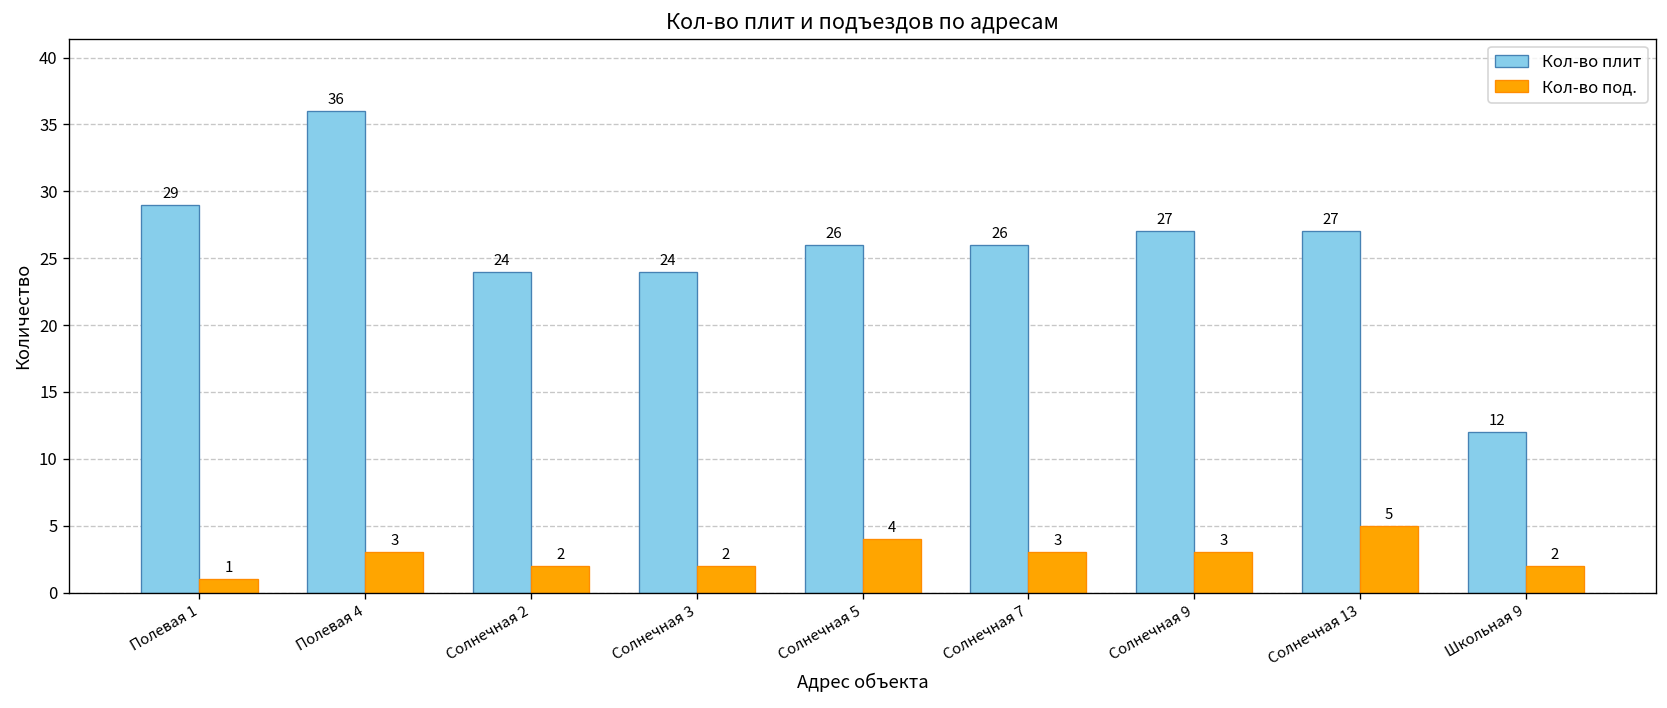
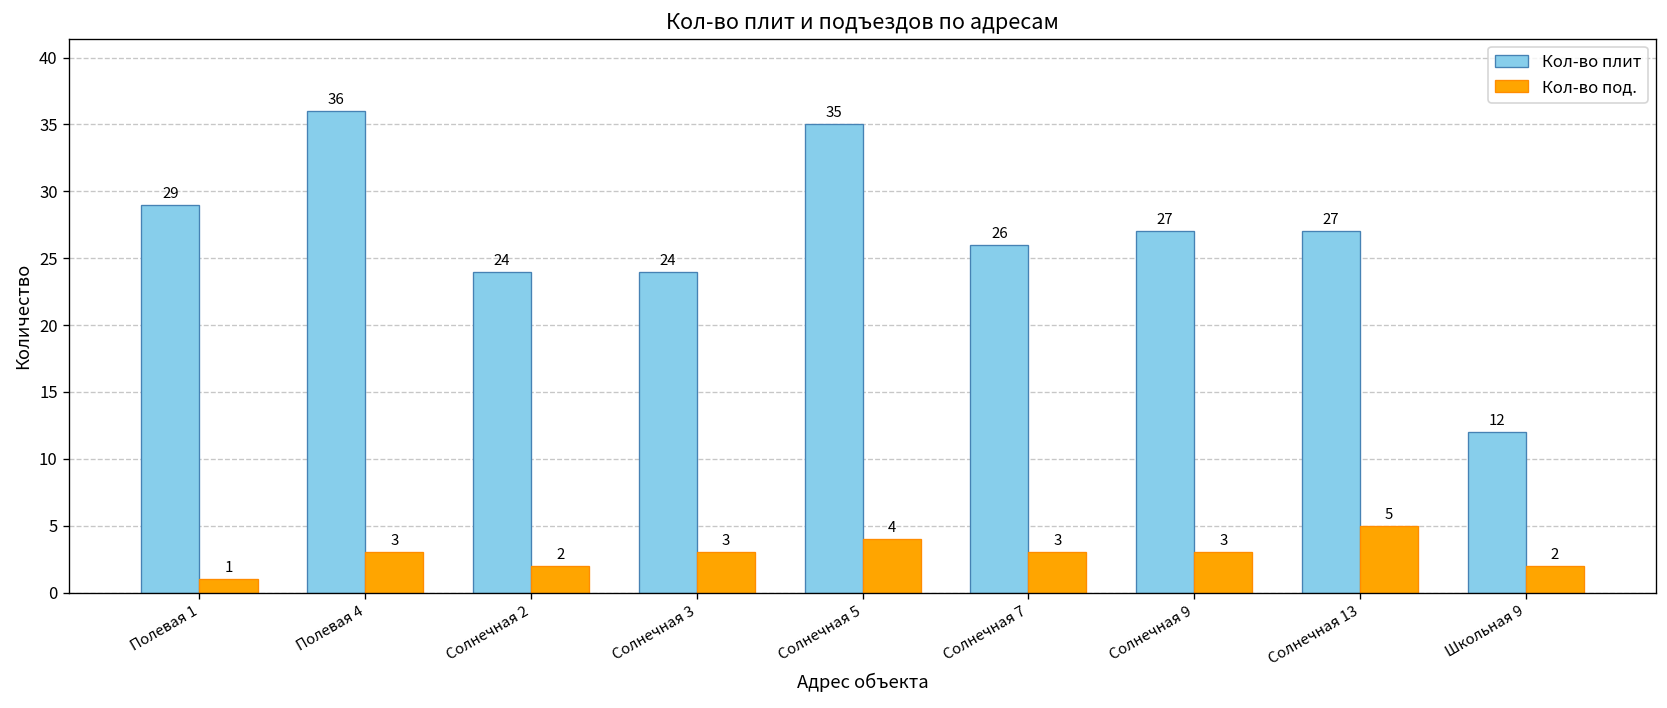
Кол-во под., Солнечная 3: 2 -> 3
Кол-во плит, Солнечная 5: 26 -> 35
